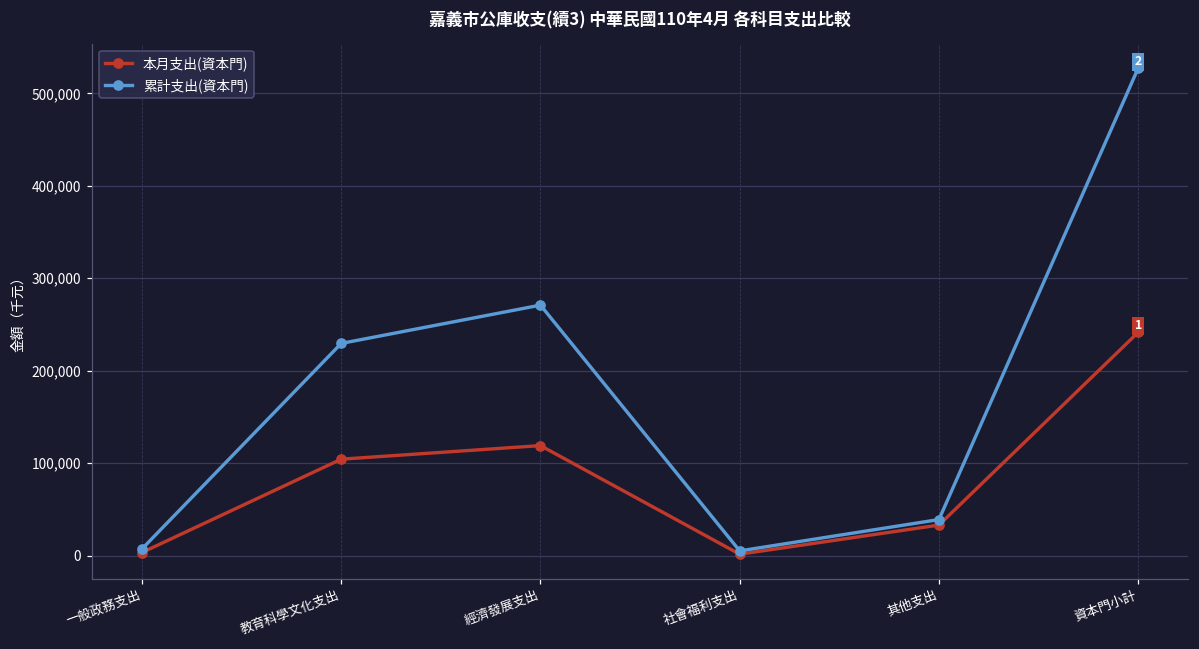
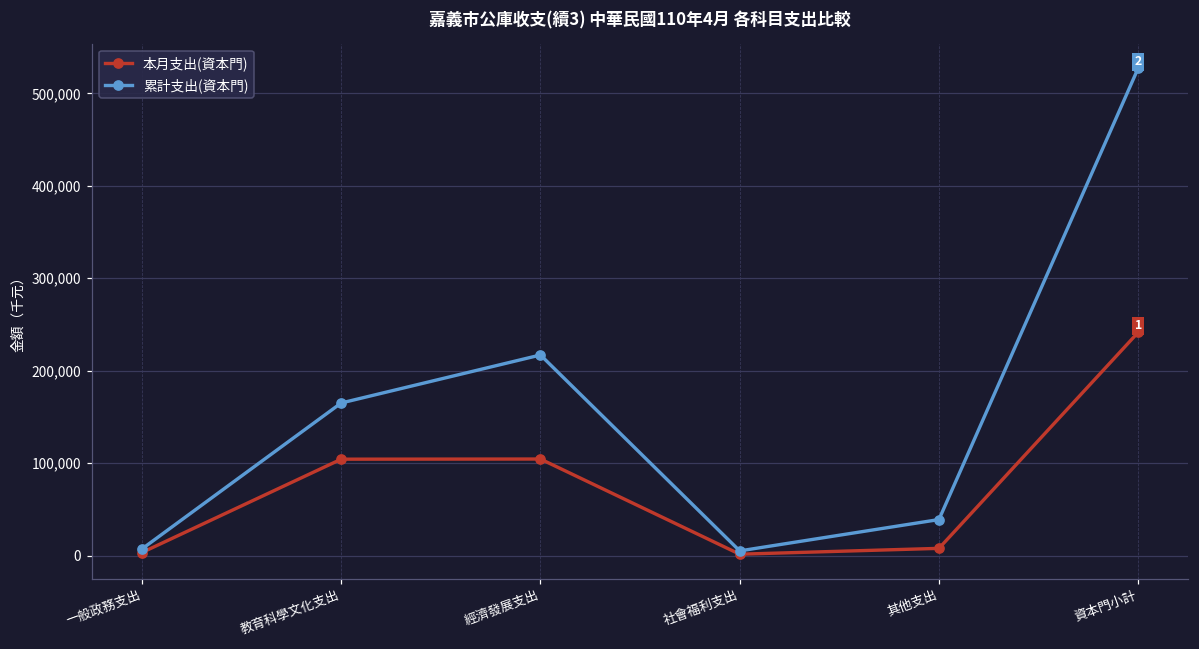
累計支出(資本門), 教育科學文化支出: 230,000 -> 170,000
本月支出(資本門), 經濟發展支出: 120,000 -> 100,000
累計支出(資本門), 經濟發展支出: 270,000 -> 220,000
本月支出(資本門), 其他支出: 30,000 -> 10,000
